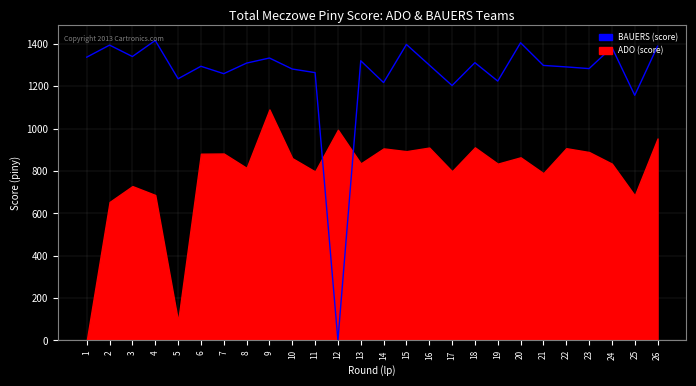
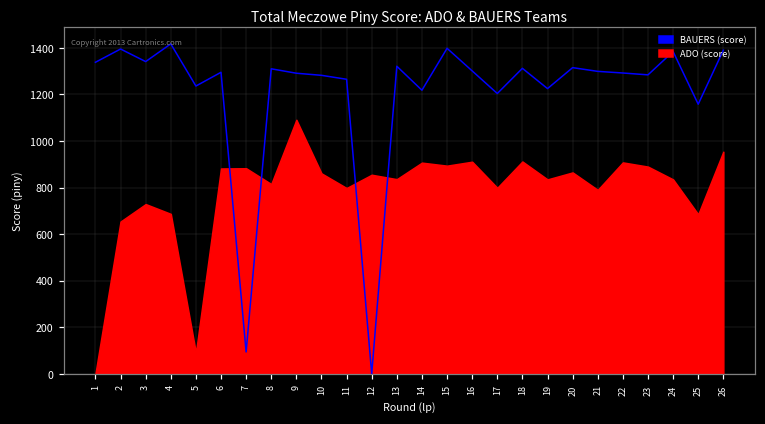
BAUERS (score), 7: 1260 -> 90
BAUERS (score), 9: 1330 -> 1290
ADO (score), 12: 1000 -> 860
BAUERS (score), 20: 1410 -> 1320
